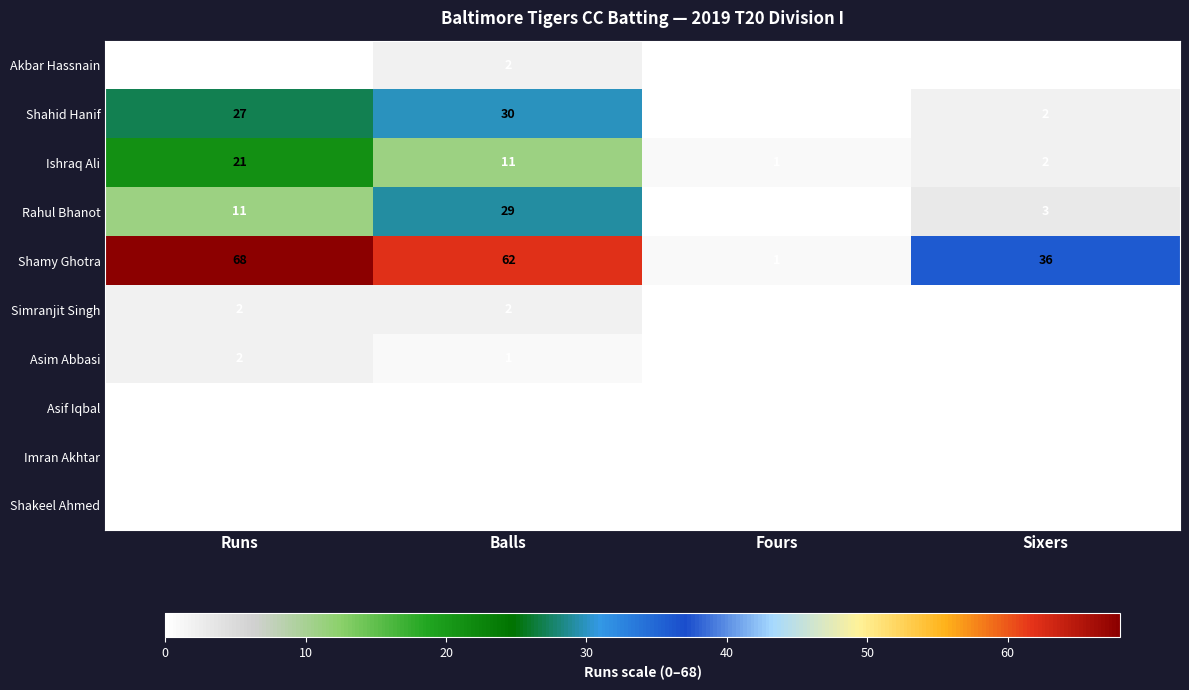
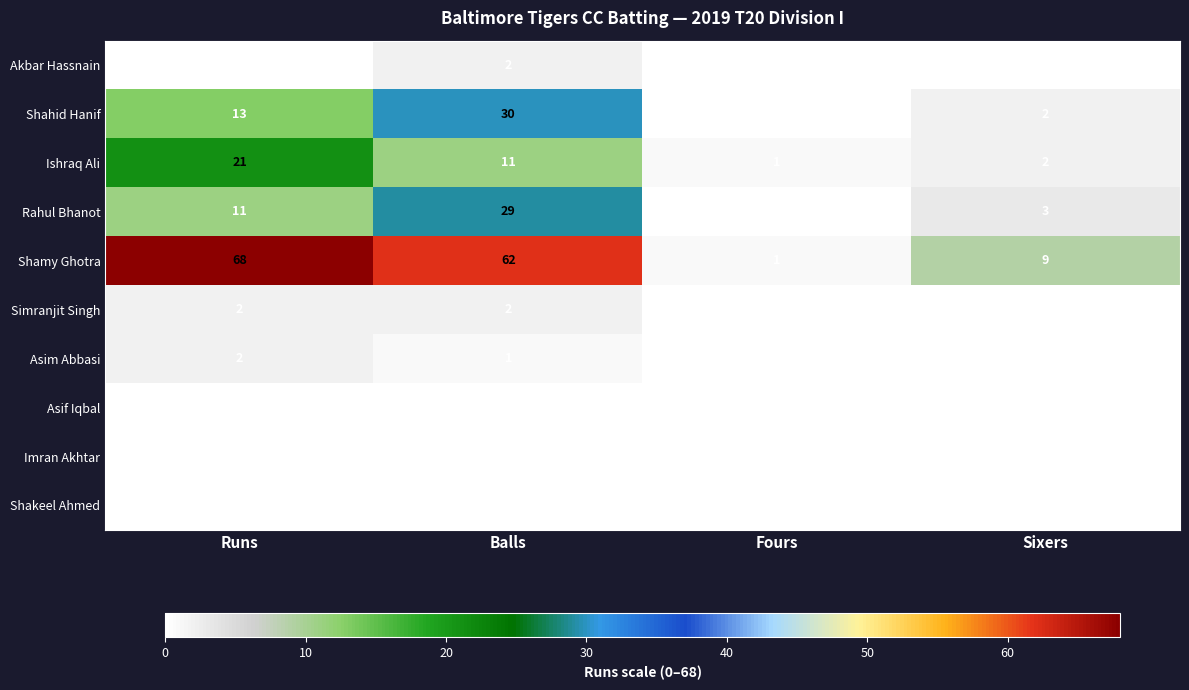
Shahid Hanif, Runs: 27 -> 13
Shamy Ghotra, Sixers: 36 -> 9
